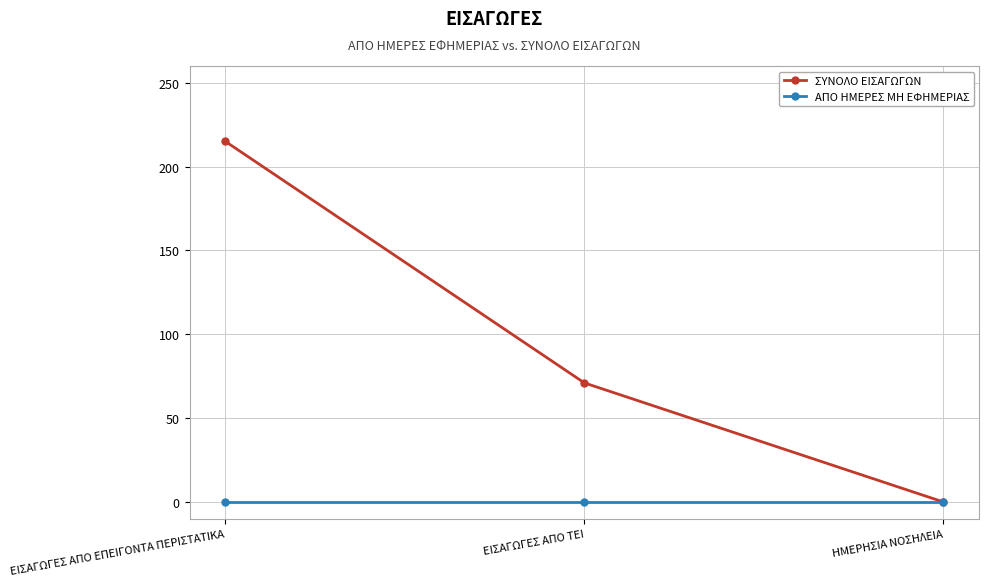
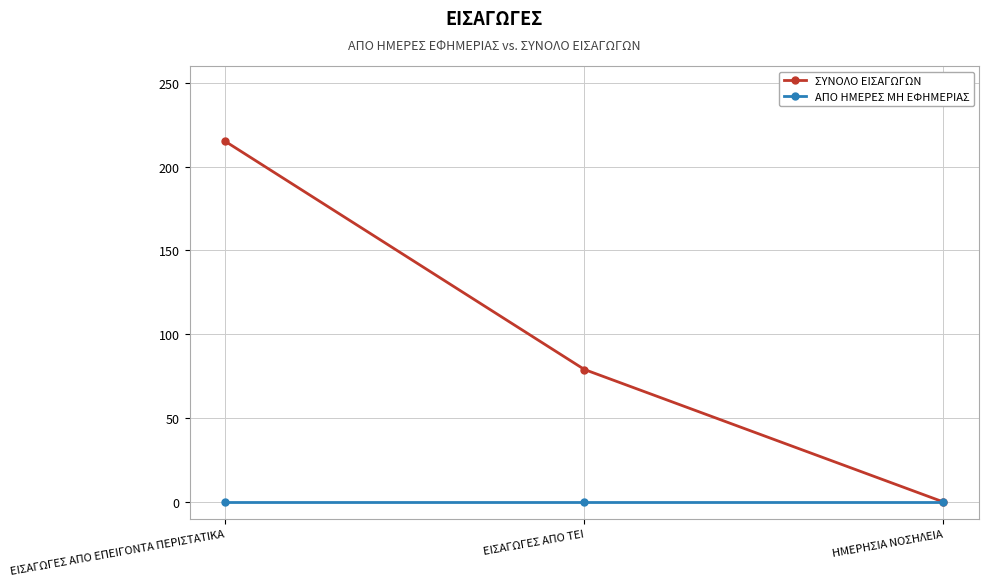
ΣΥΝΟΛΟ ΕΙΣΑΓΩΓΩΝ, ΕΙΣΑΓΩΓΕΣ ΑΠΟ ΤΕΙ: 71 -> 79
